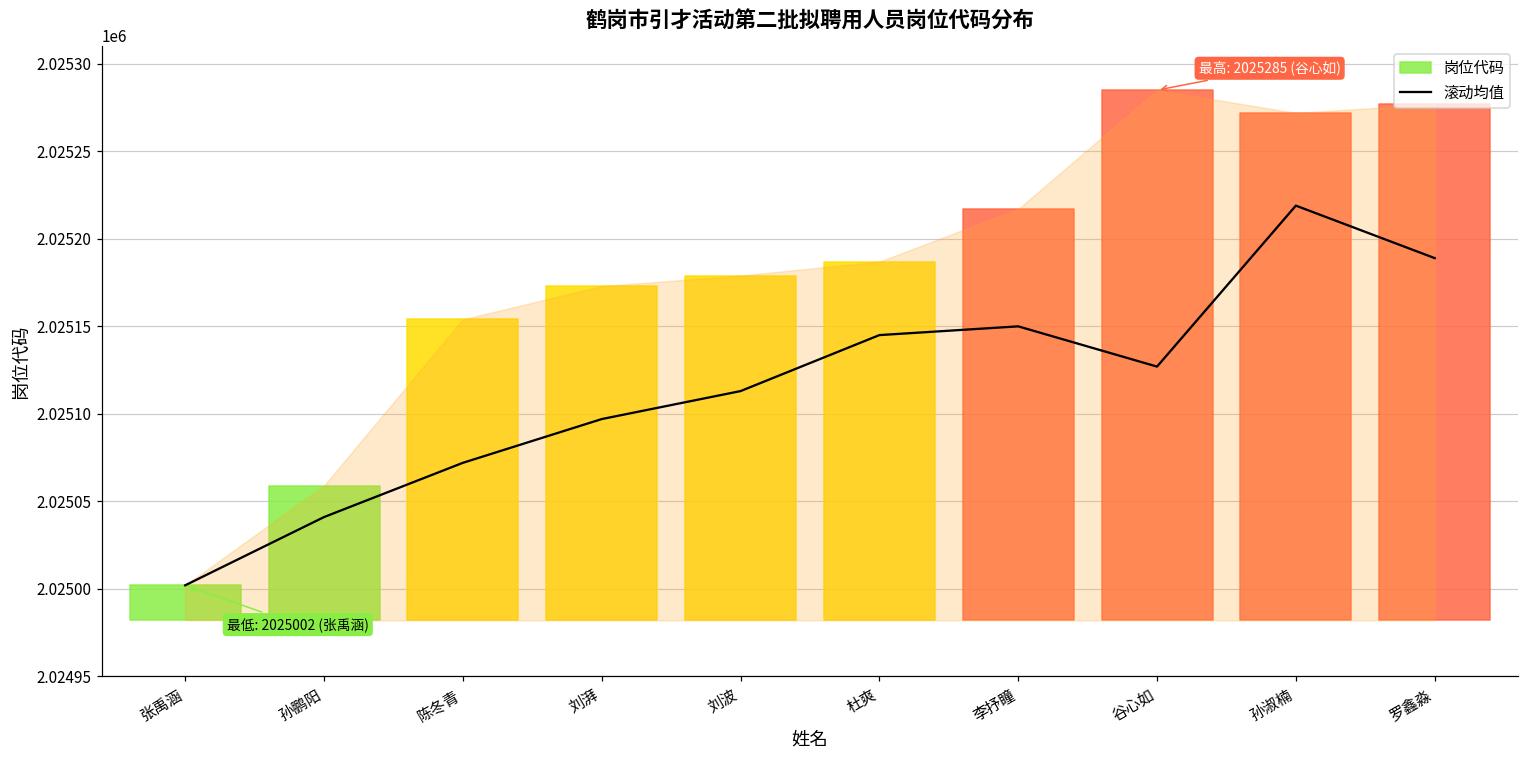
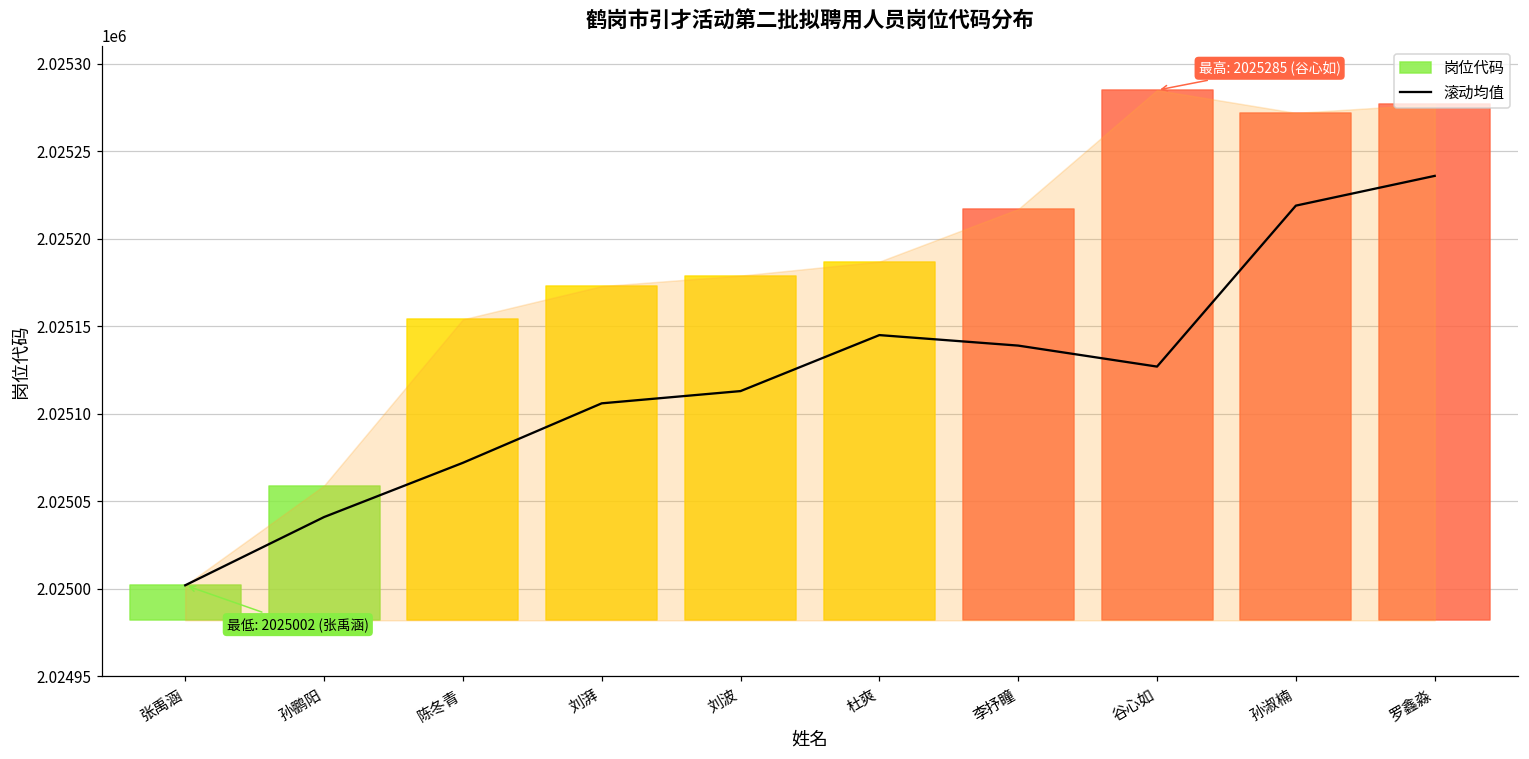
滚动均值, 刘湃: 2025097 -> 2025106
滚动均值, 李抒瞳: 2025150 -> 2025139
滚动均值, 罗鑫淼: 2025189 -> 2025236
